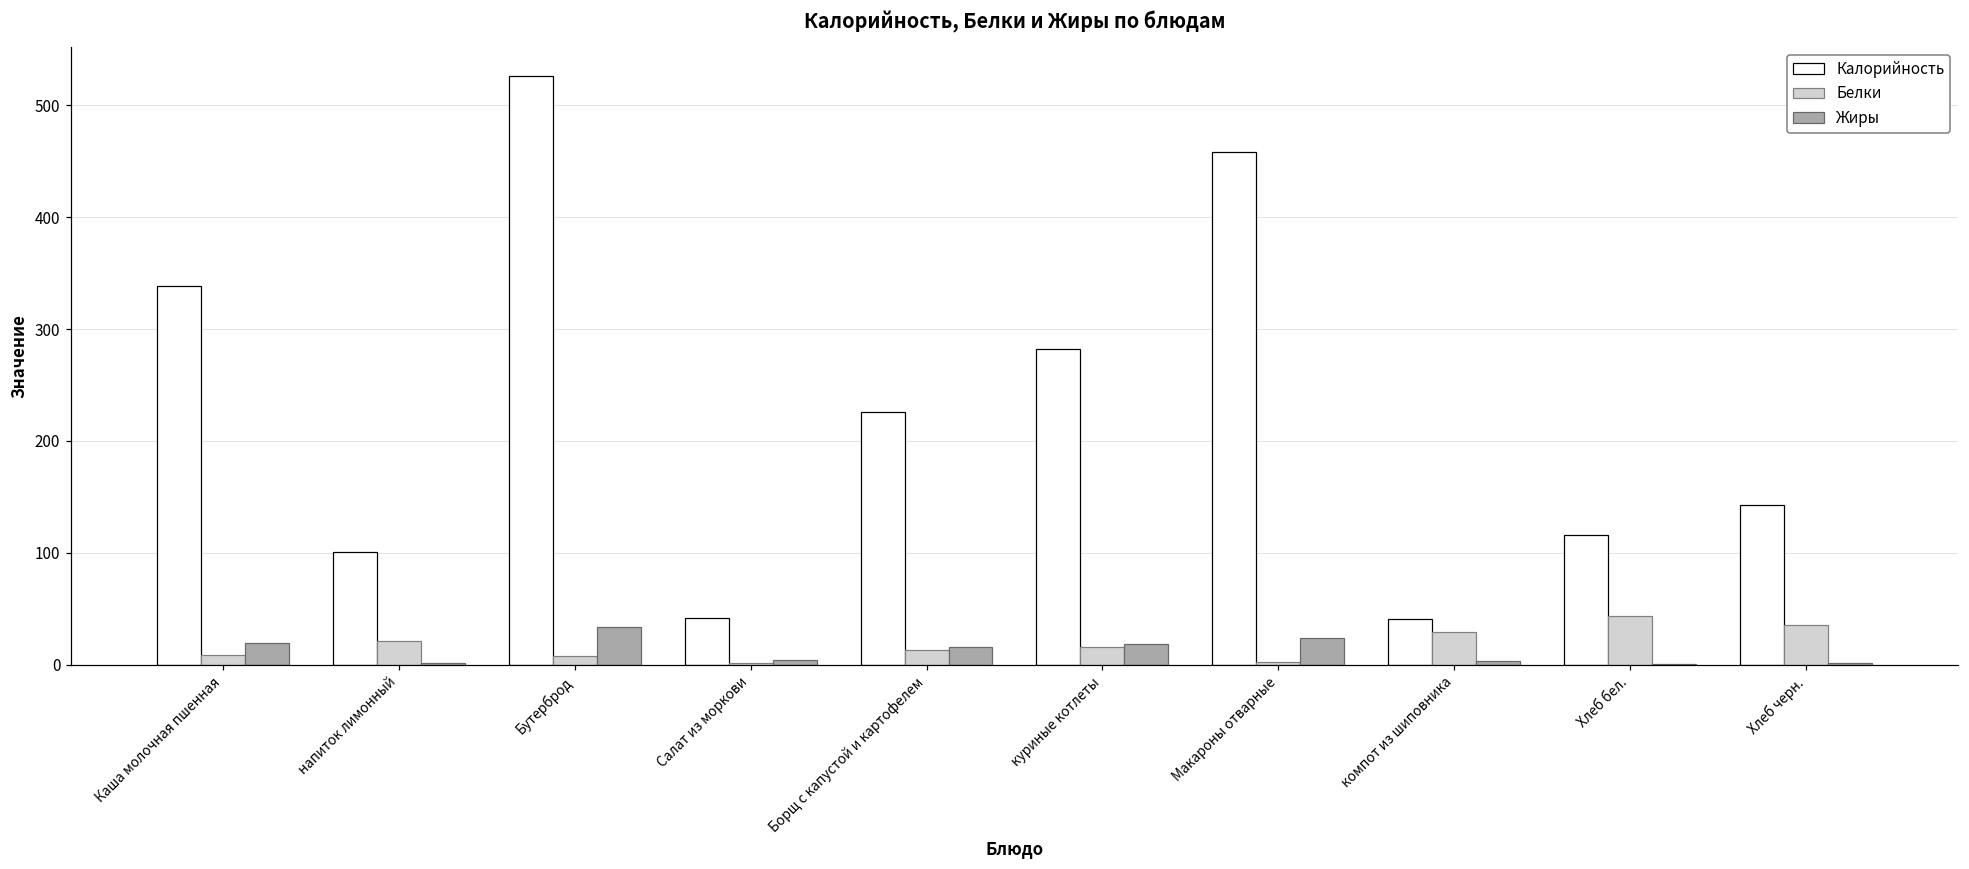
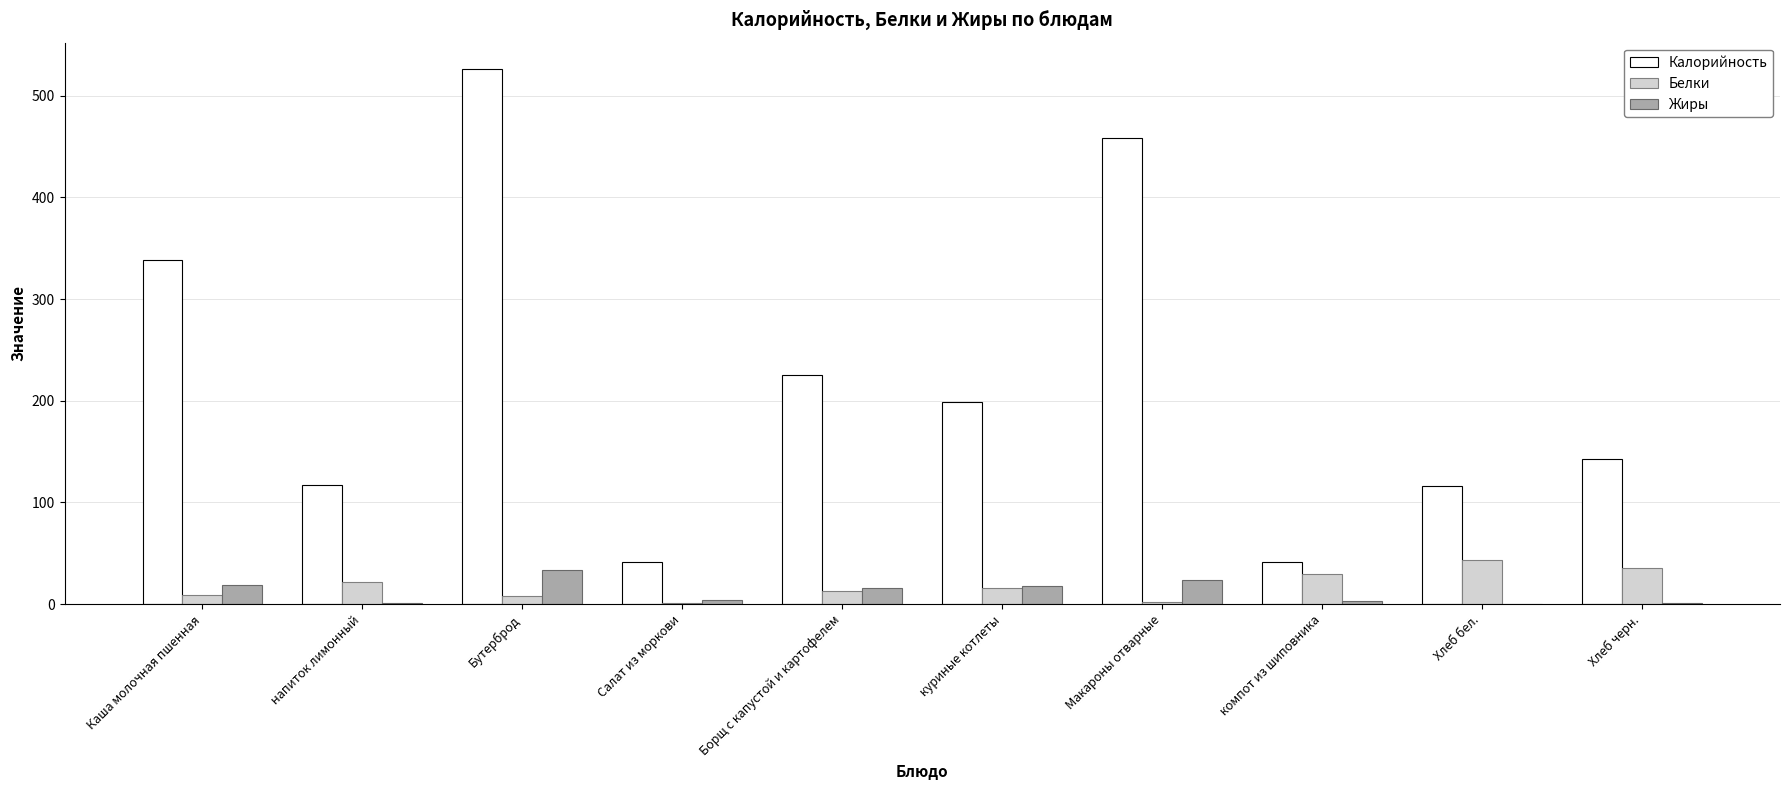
Калорийность, напиток лимонный: 101 -> 118
Калорийность, куриные котлеты: 283 -> 199
